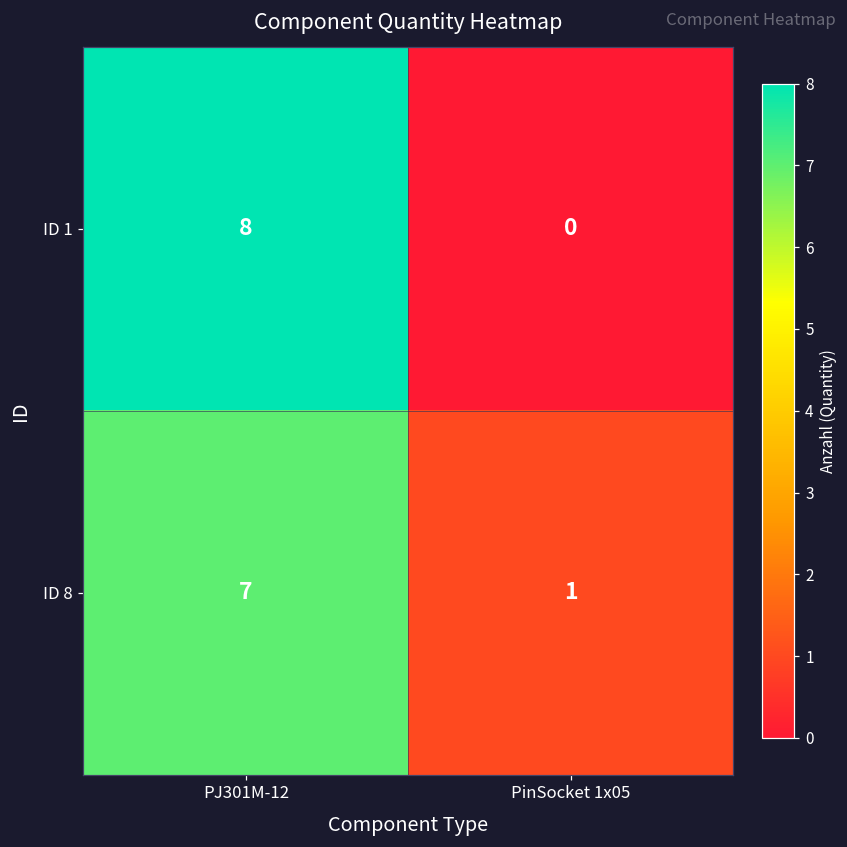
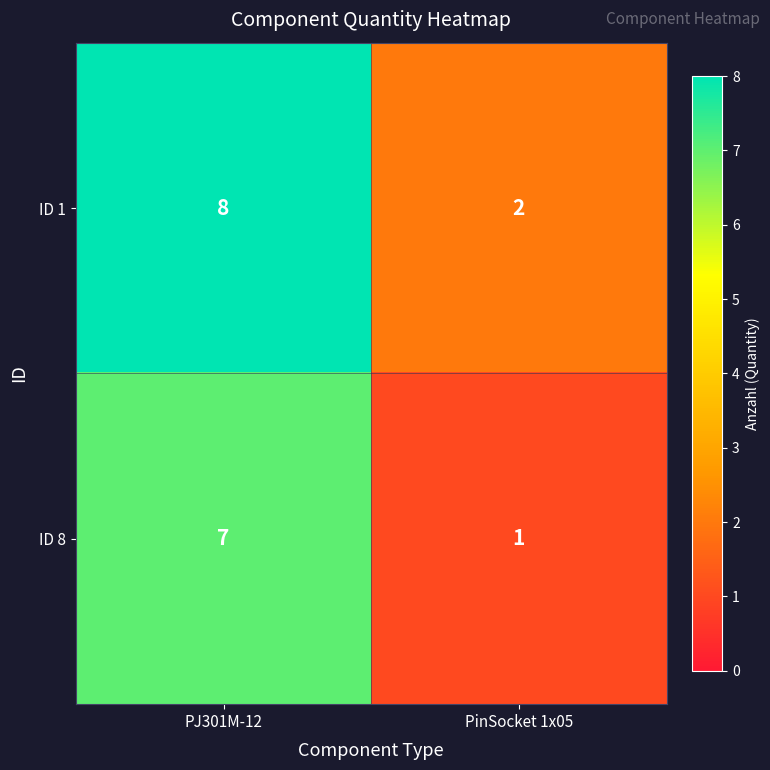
ID 1, PinSocket 1x05: 0 -> 2
